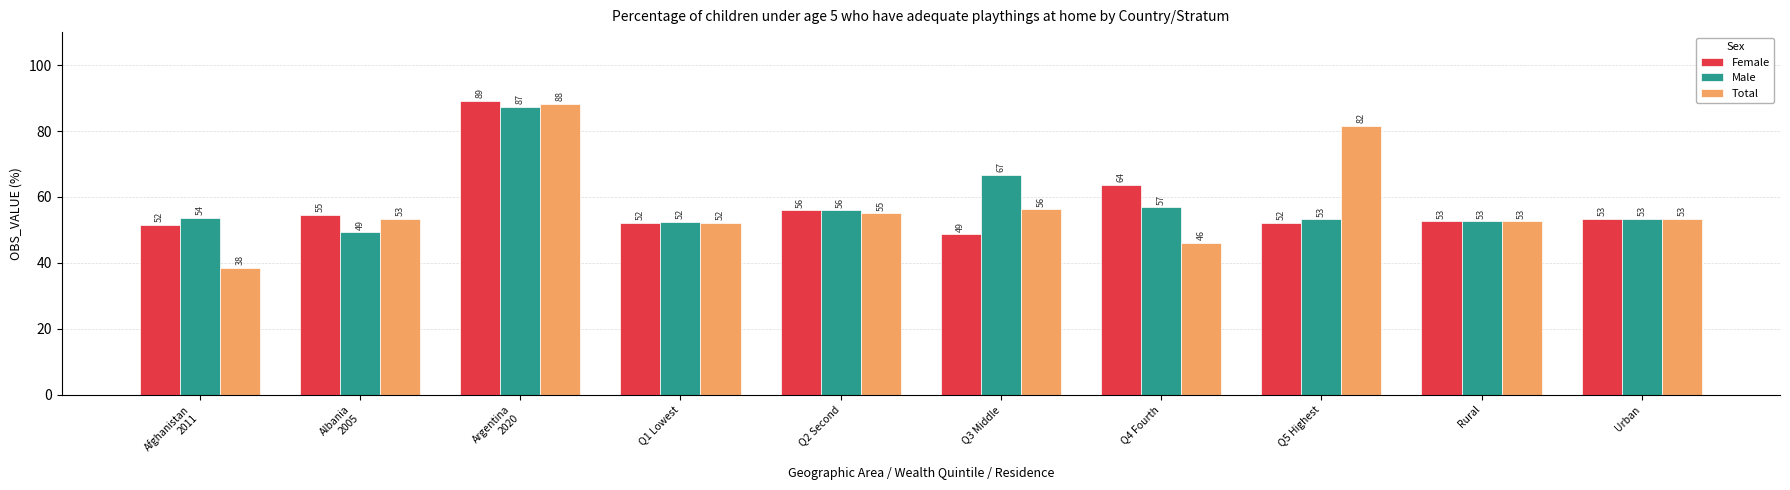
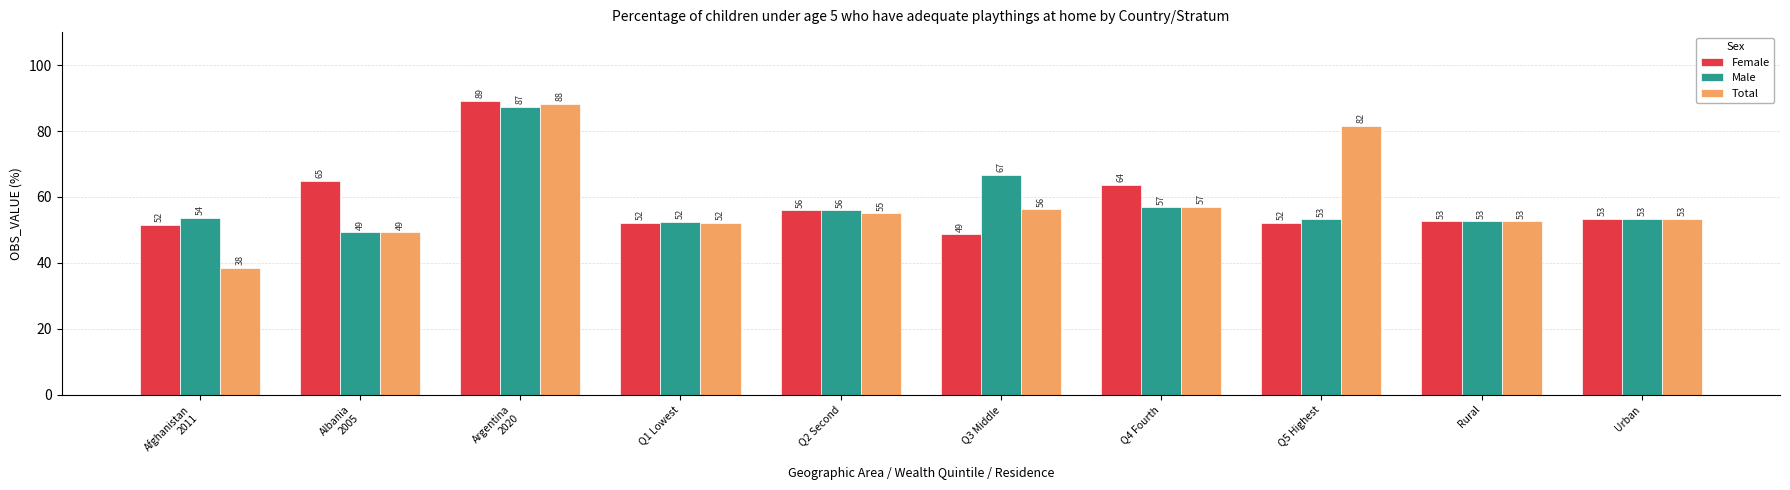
Female, Albania 2005: 55 -> 65
Total, Albania 2005: 53 -> 49
Total, Q4 Fourth: 46 -> 57
